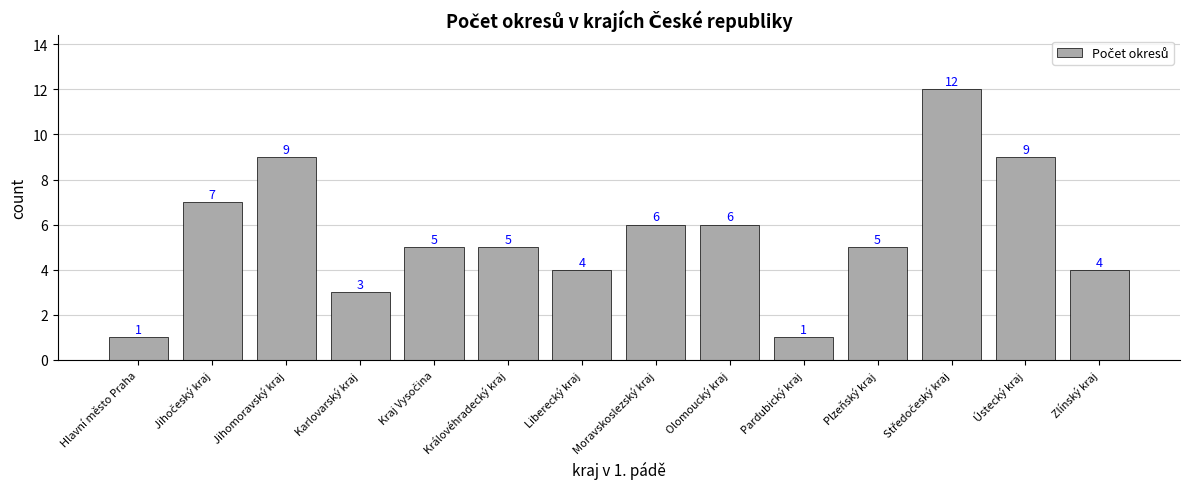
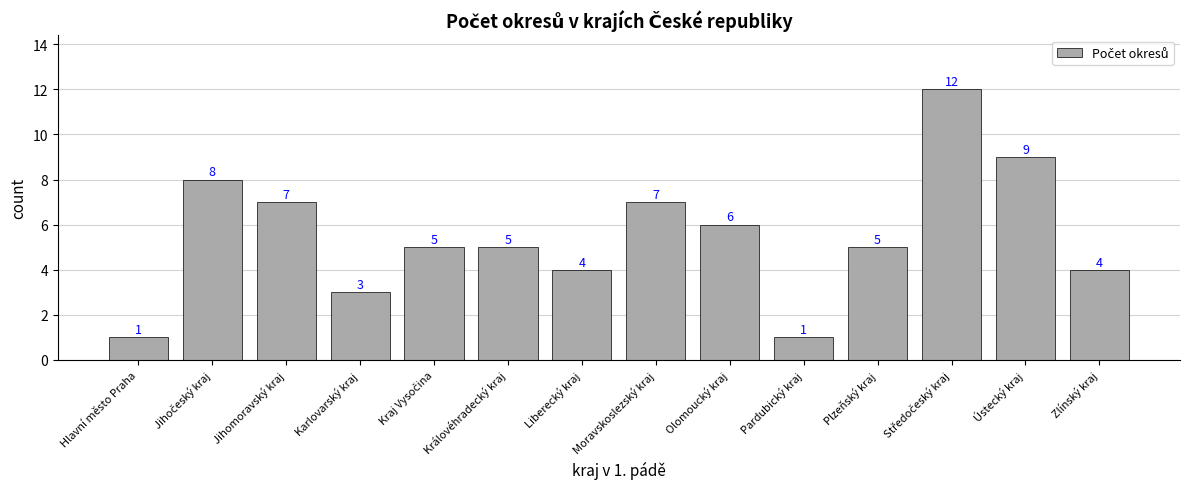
Jihočeský kraj: 7 -> 8
Jihomoravský kraj: 9 -> 7
Moravskoslezský kraj: 6 -> 7
